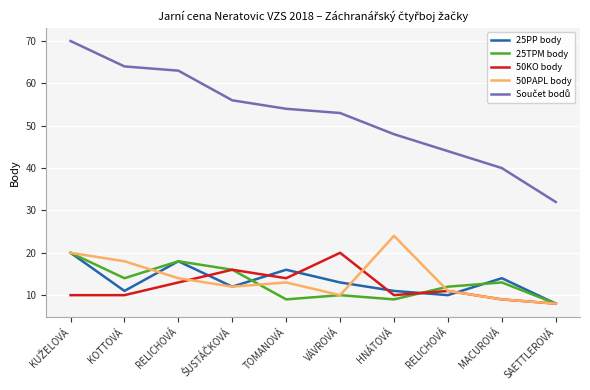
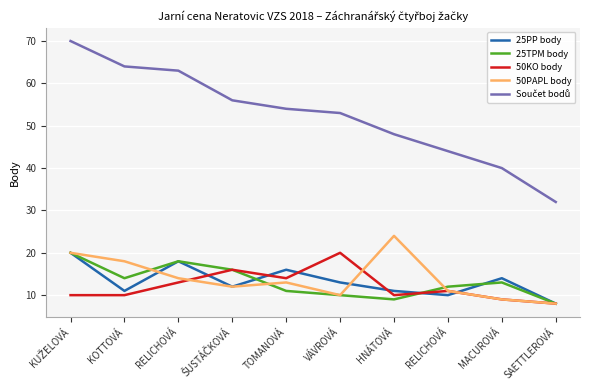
25TPM body, TOMANOVÁ: 9 -> 11
